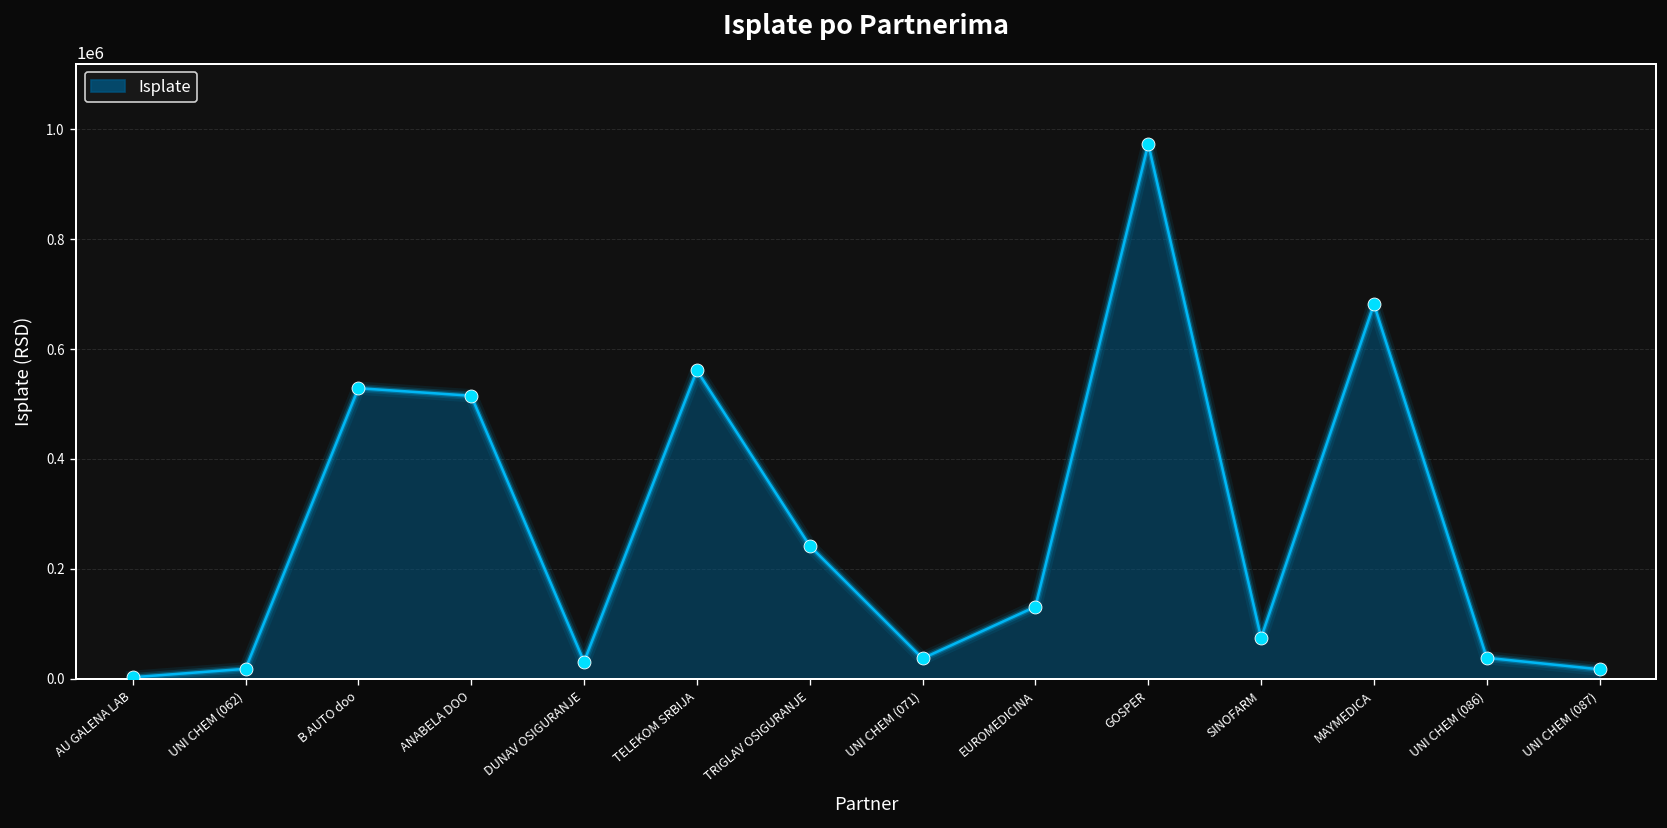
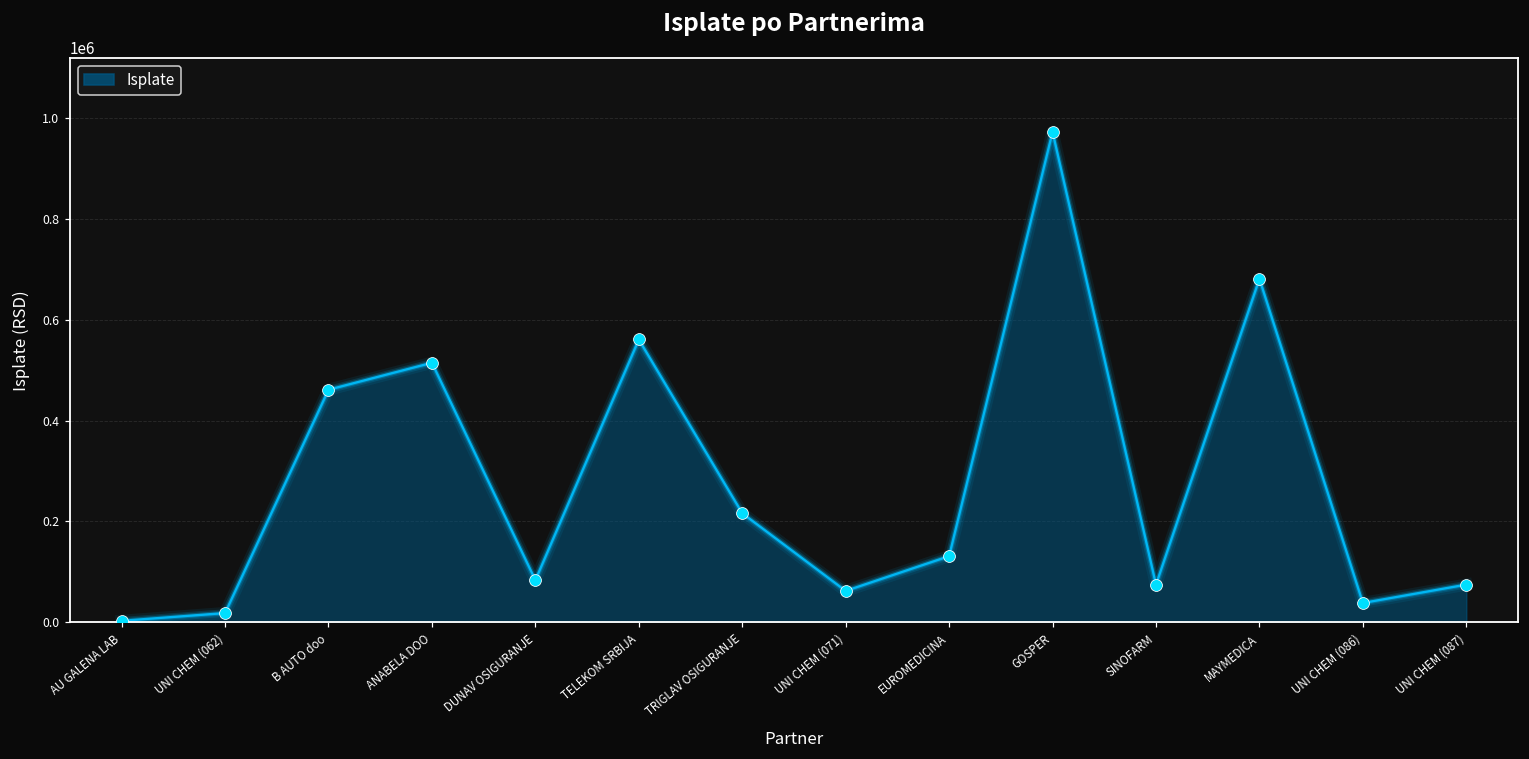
B AUTO doo: 530000 -> 460000
DUNAV OSIGURANJE: 30000 -> 80000
TRIGLAV OSIGURANJE: 240000 -> 220000
UNI CHEM (071): 40000 -> 60000
UNI CHEM (087): 20000 -> 70000
